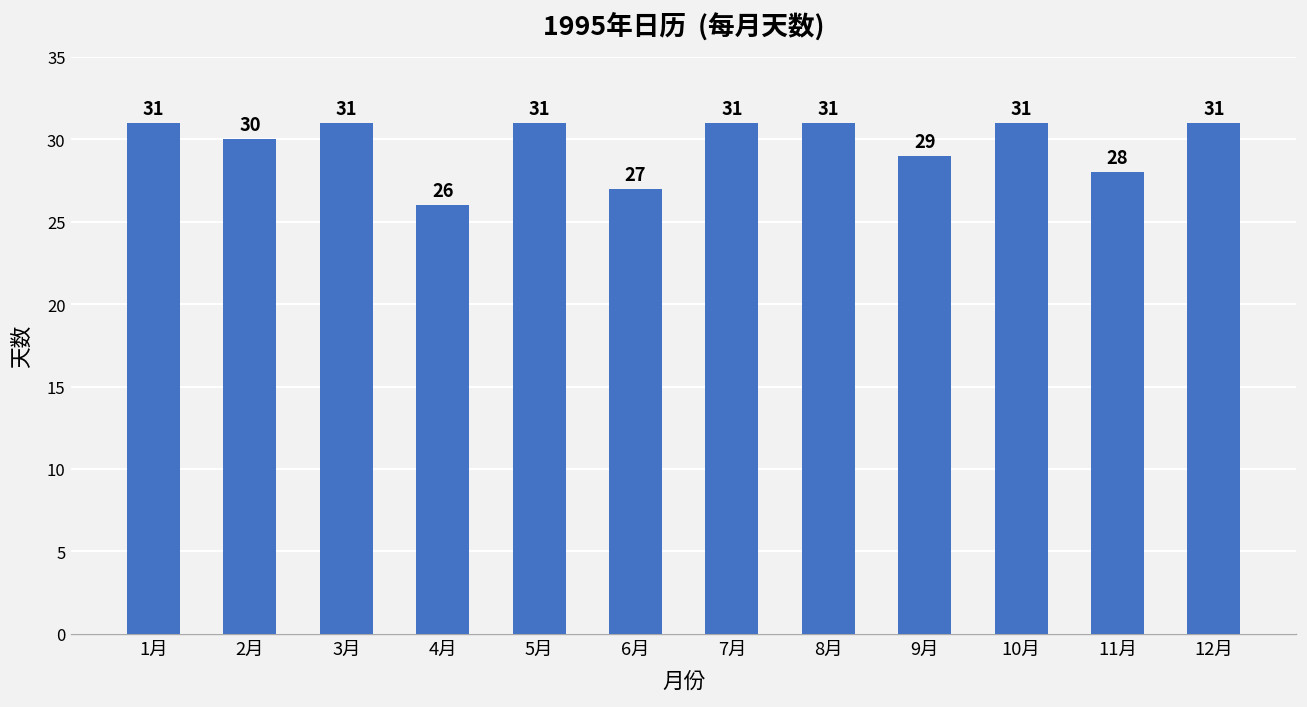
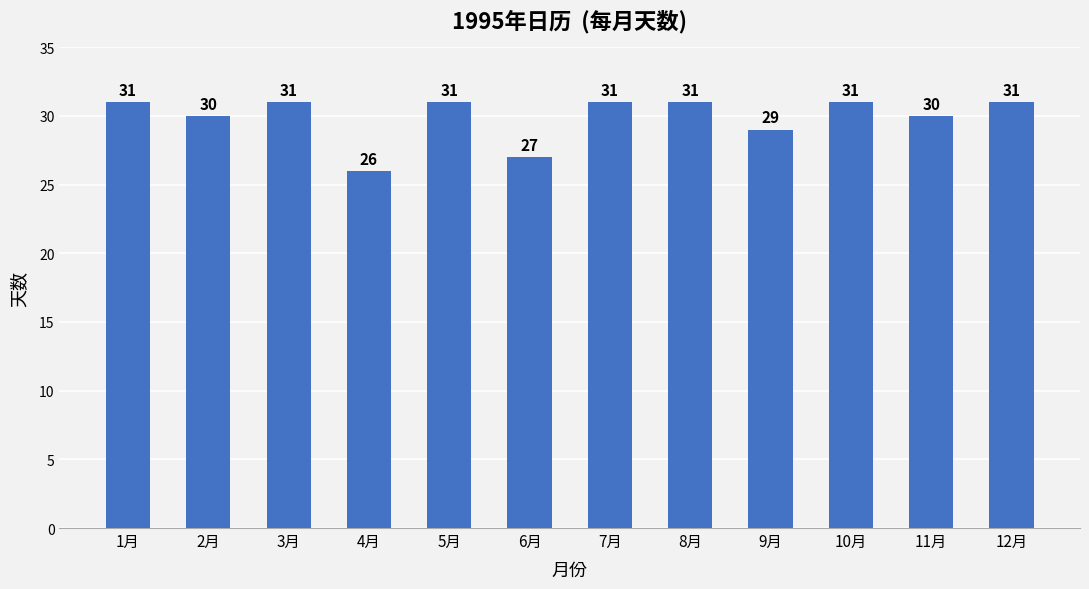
11月: 28 -> 30
